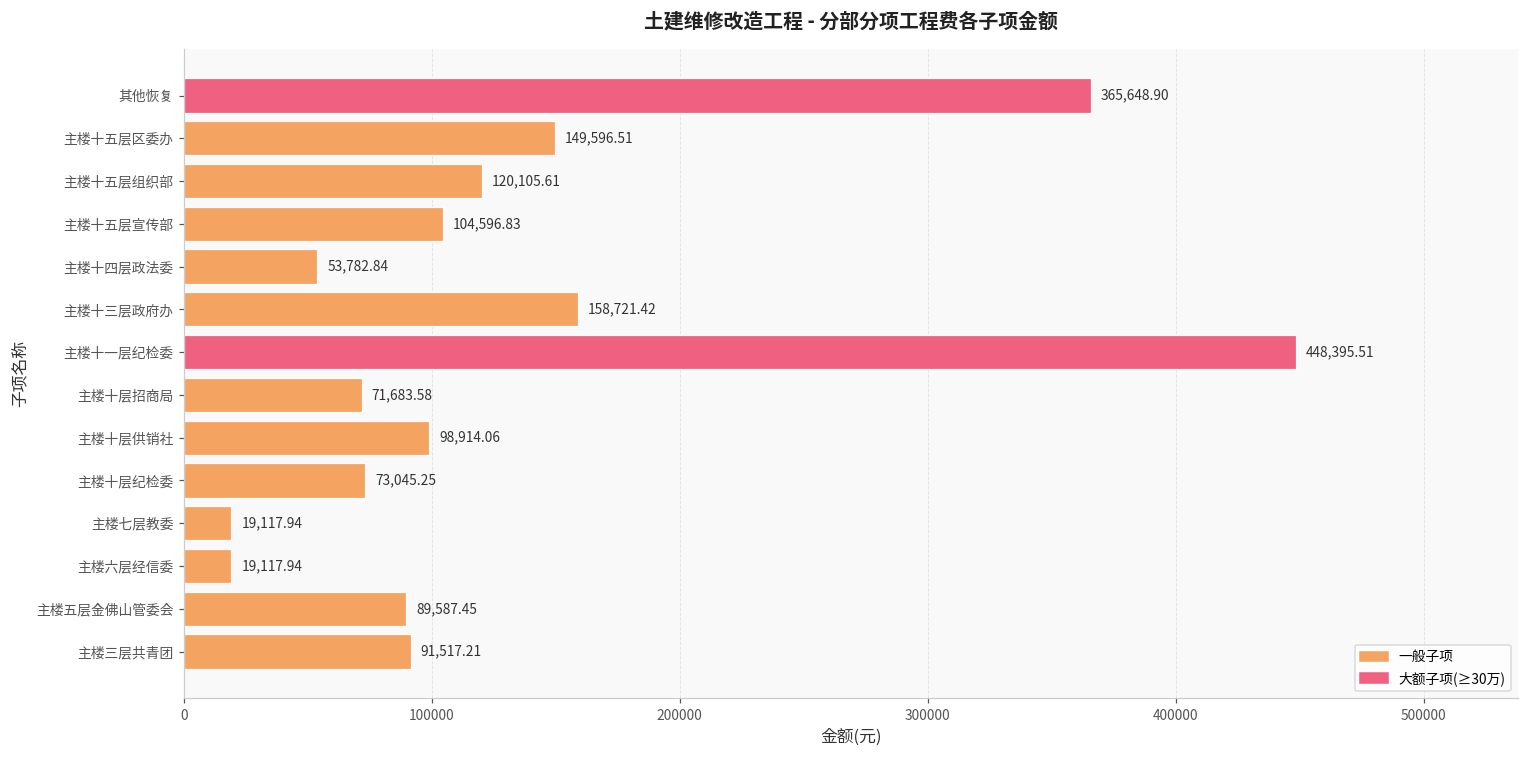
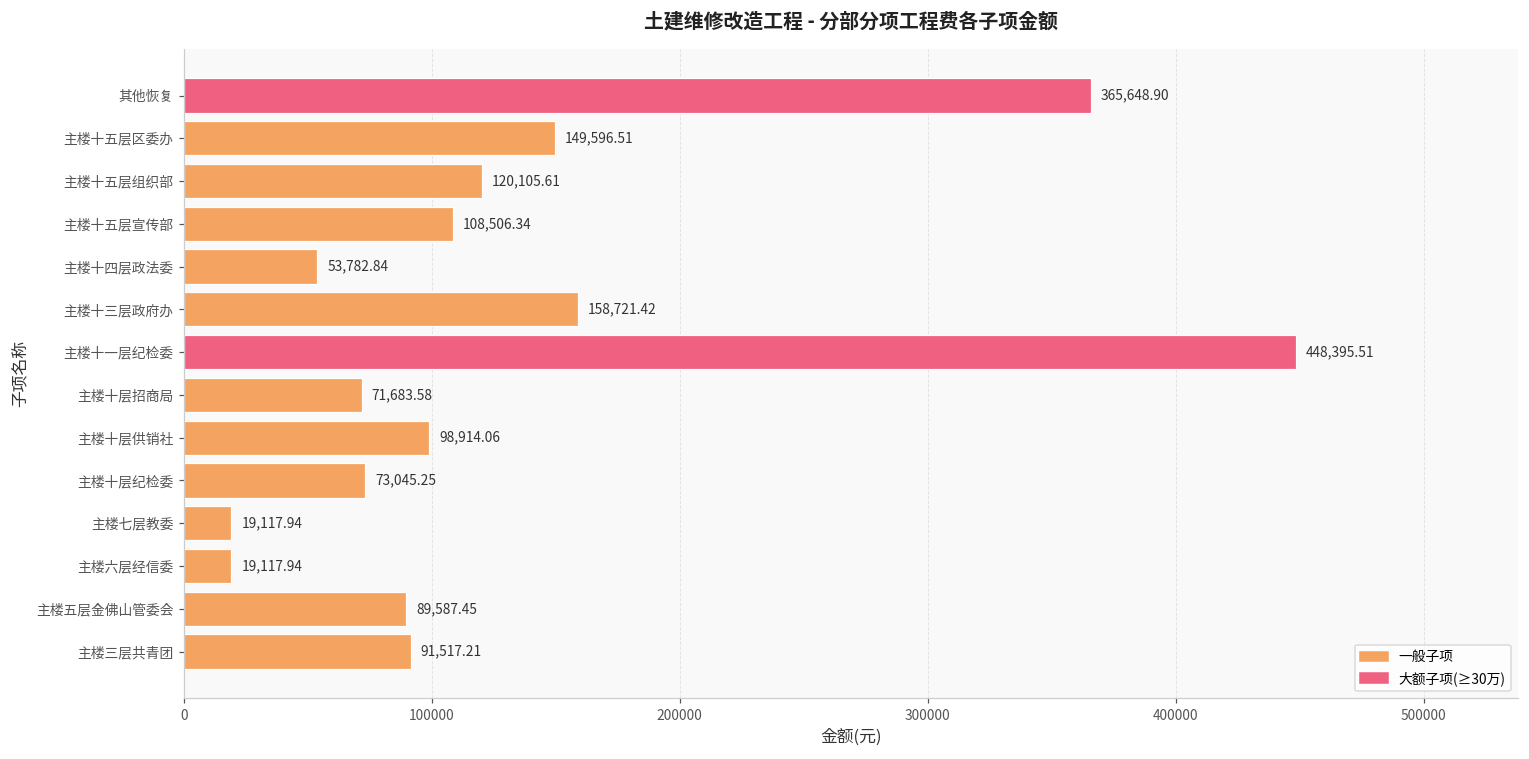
主楼十五层宣传部: 104,596.83 -> 108,506.34
